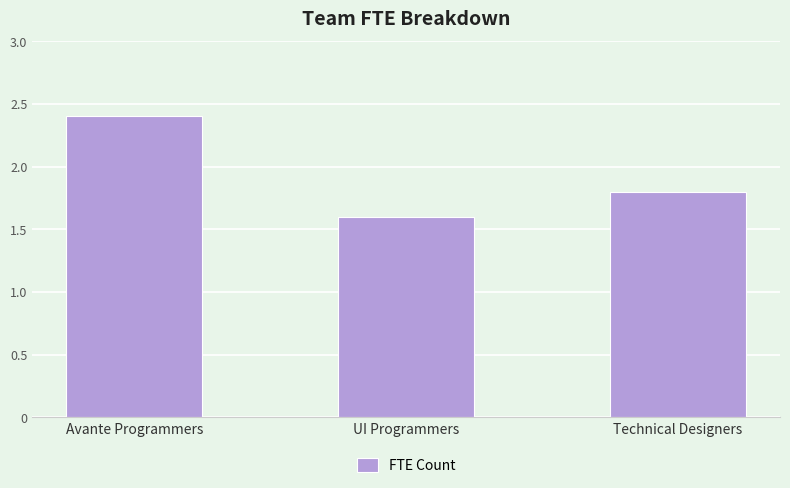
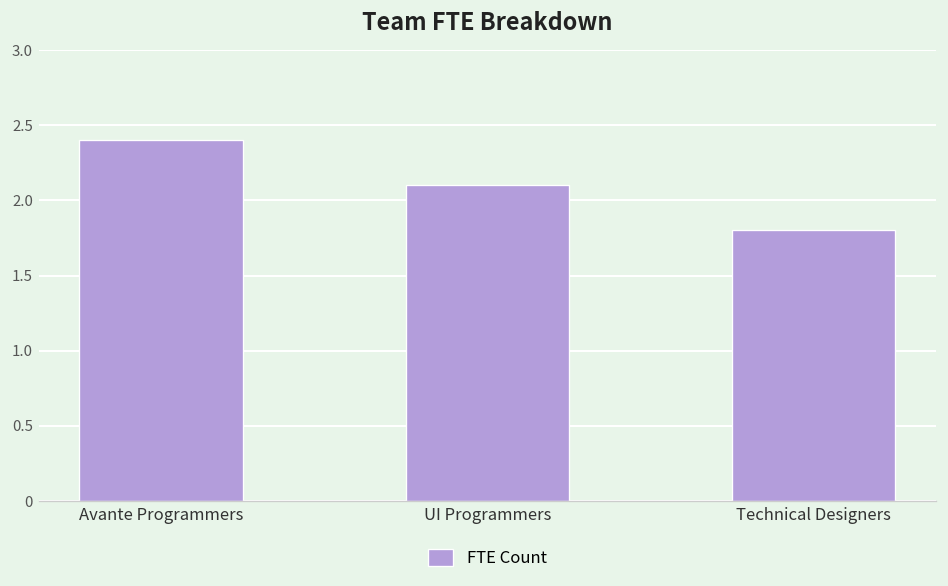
UI Programmers: 1.6 -> 2.1
